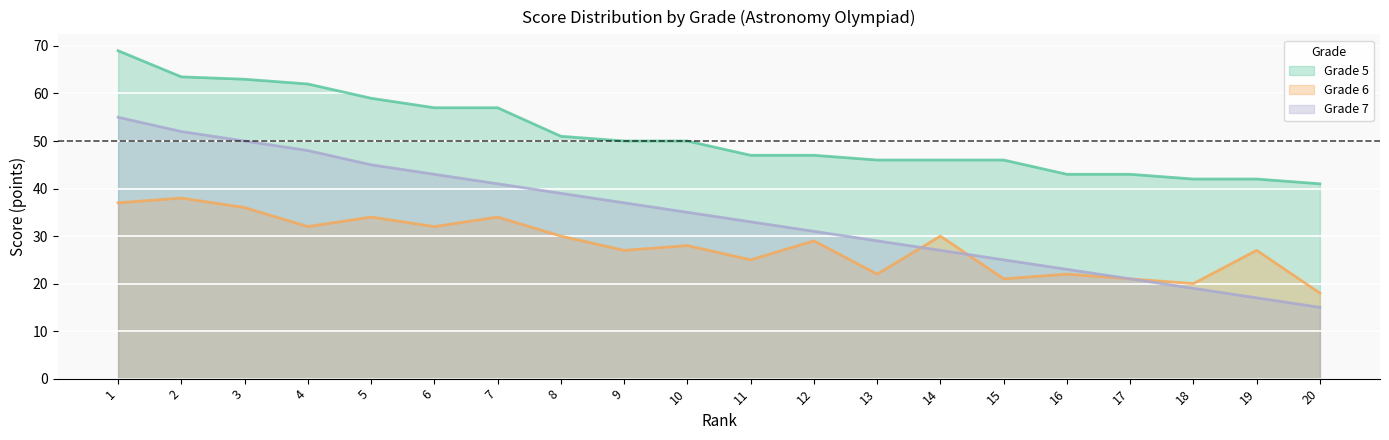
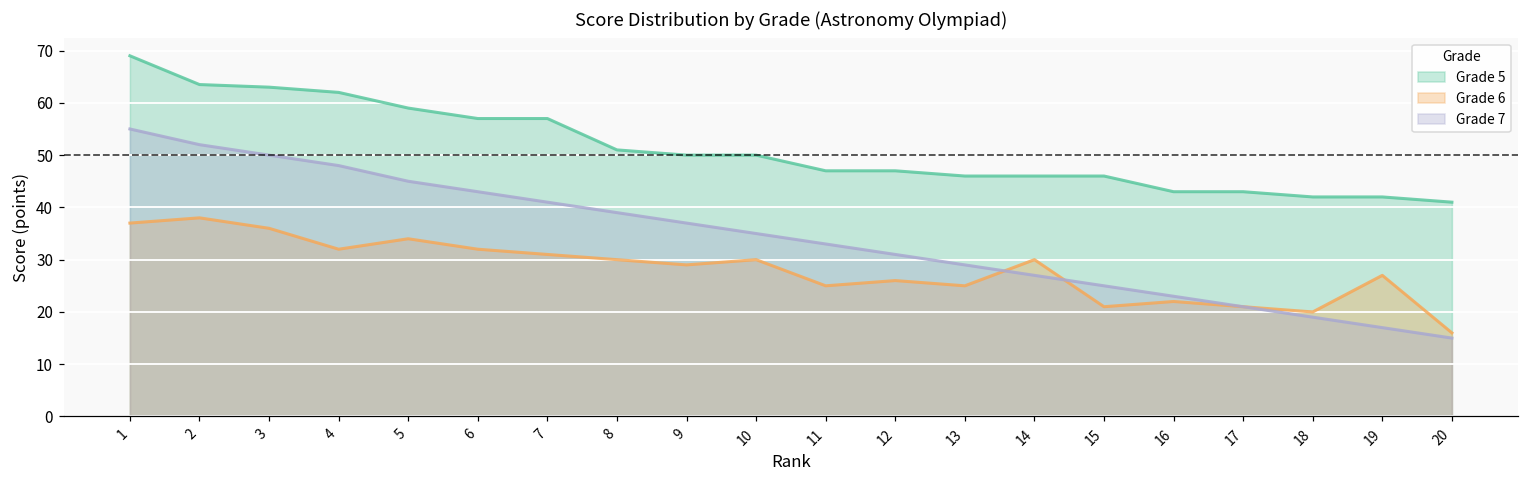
Grade 6, 7: 34 -> 31
Grade 6, 9: 27 -> 29
Grade 6, 10: 28 -> 30
Grade 6, 12: 29 -> 26
Grade 6, 13: 22 -> 25
Grade 6, 20: 18 -> 16
